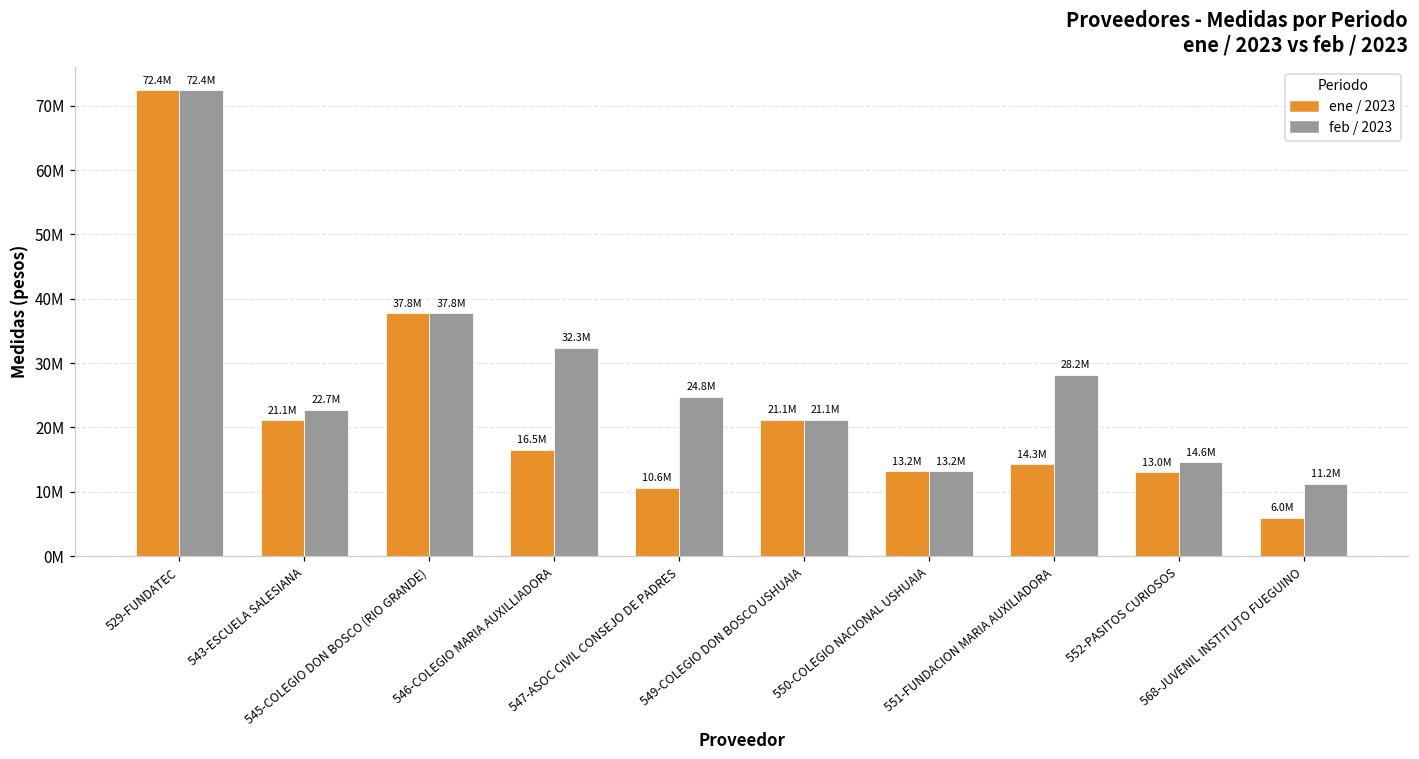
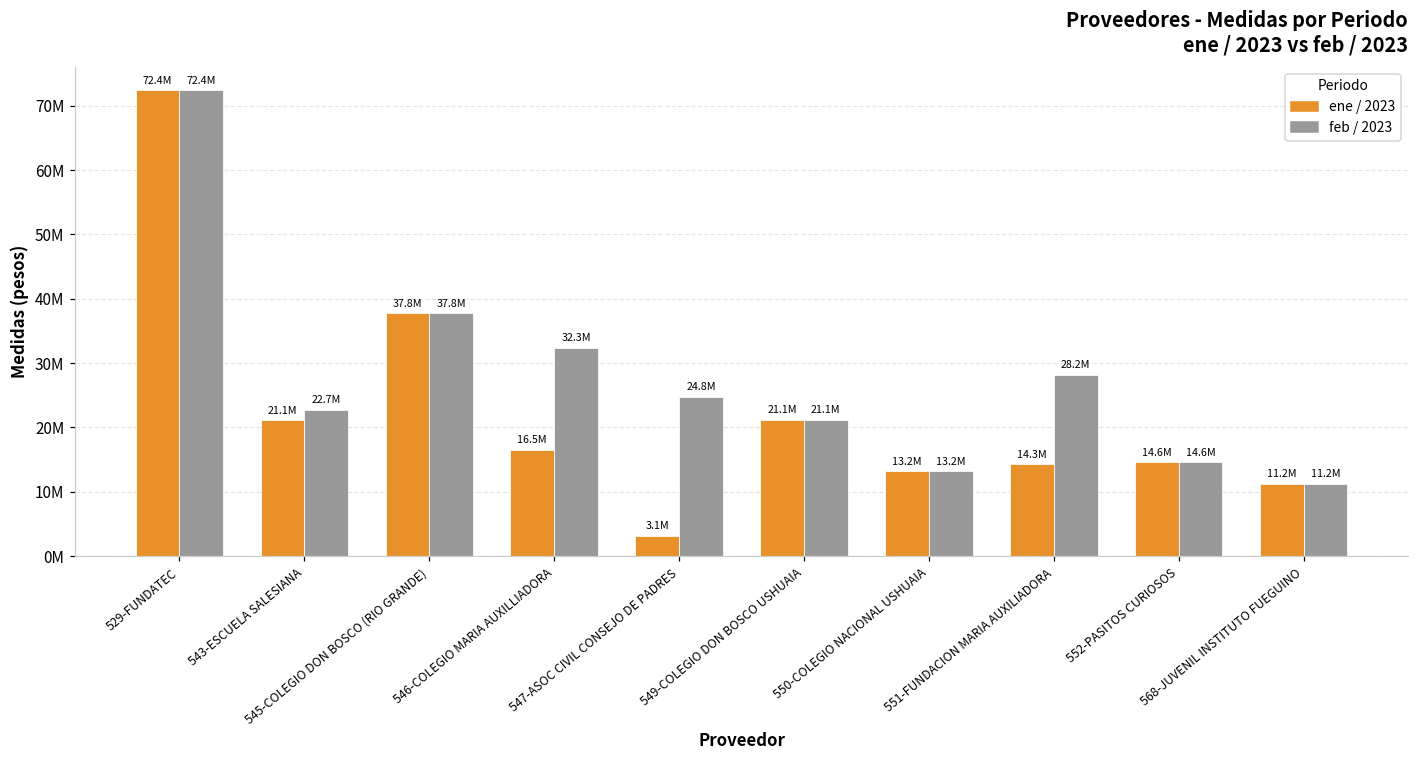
ene / 2023, 547-ASOC CIVIL CONSEJO DE PADRES: 10.6M -> 3.1M
ene / 2023, 552-PASITOS CURIOSOS: 13.0M -> 14.6M
ene / 2023, 568-JUVENIL INSTITUTO FUEGUINO: 6.0M -> 11.2M
